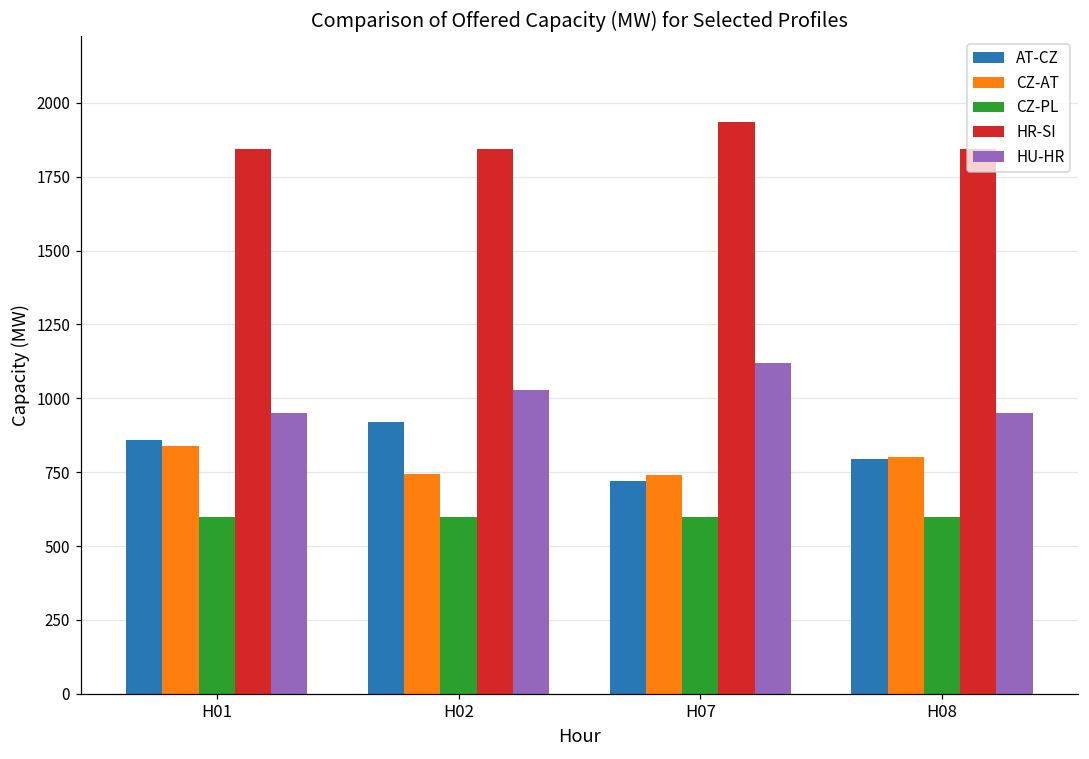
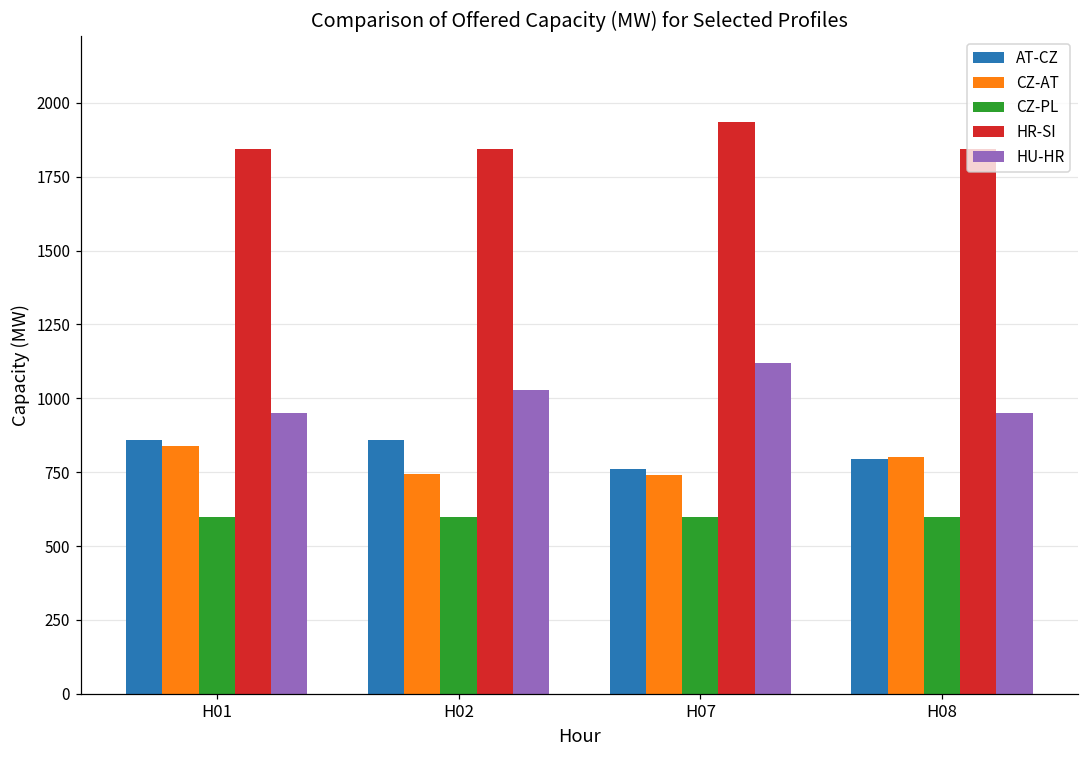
AT-CZ, H02: 920 -> 860
AT-CZ, H07: 720 -> 760
